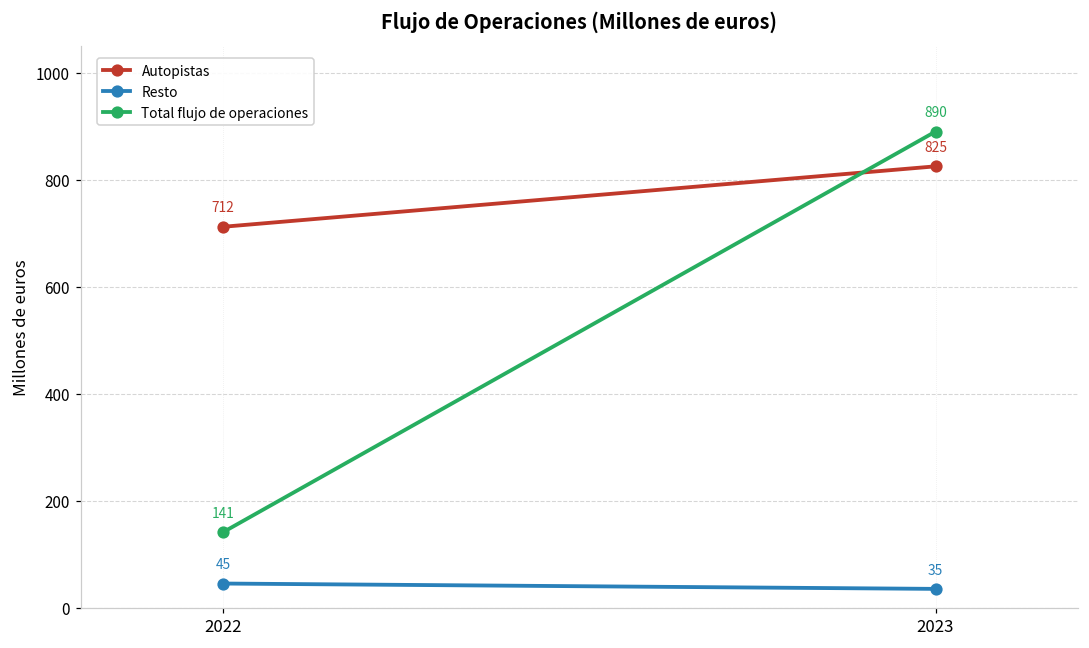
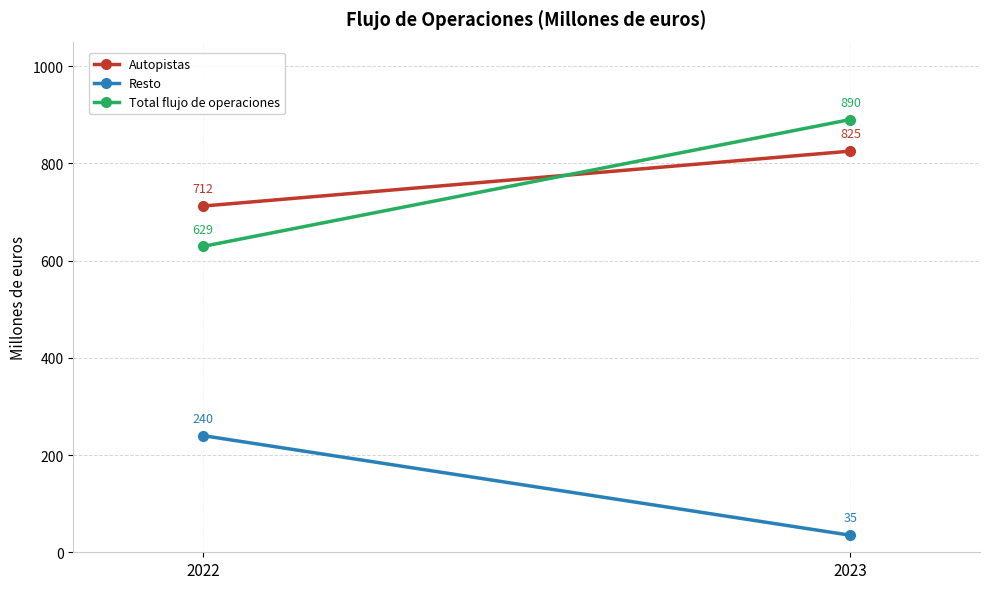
Resto, 2022: 45 -> 240
Total flujo de operaciones, 2022: 141 -> 629
